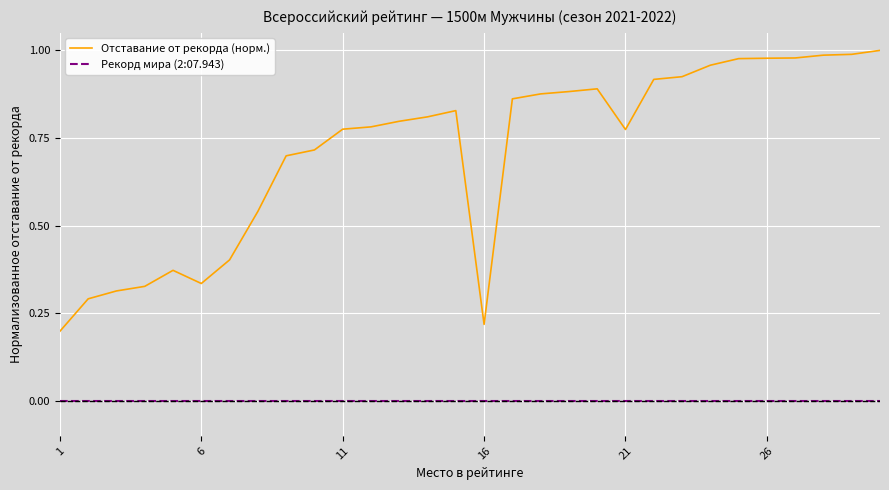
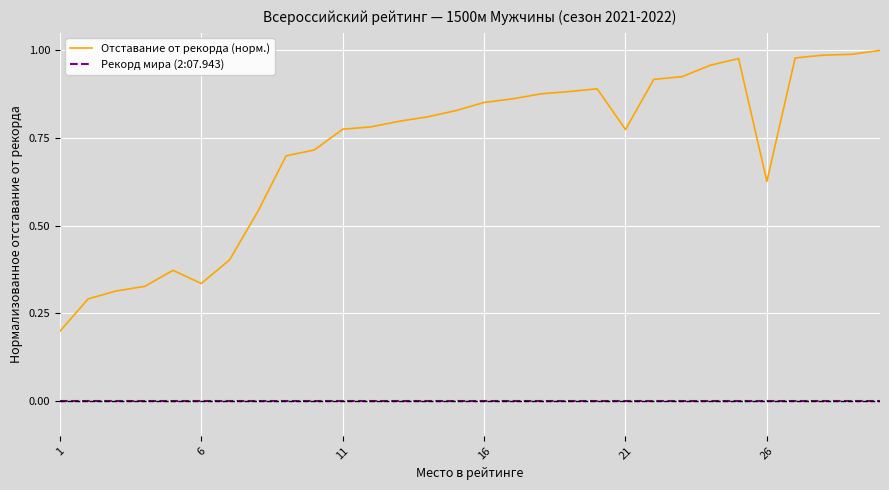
Отставание от рекорда (норм.), 16: 0.22 -> 0.85
Отставание от рекорда (норм.), 26: 0.98 -> 0.63
